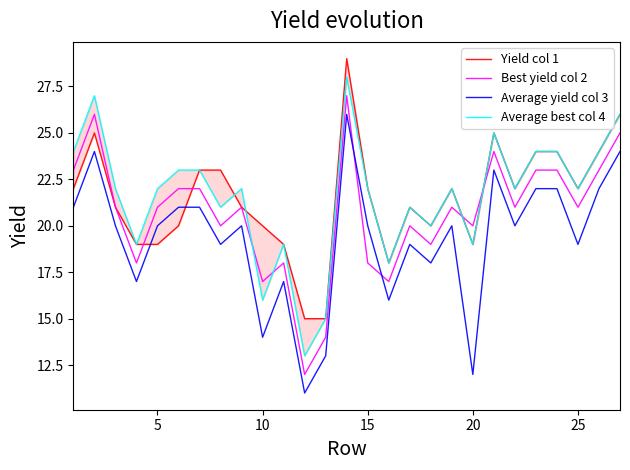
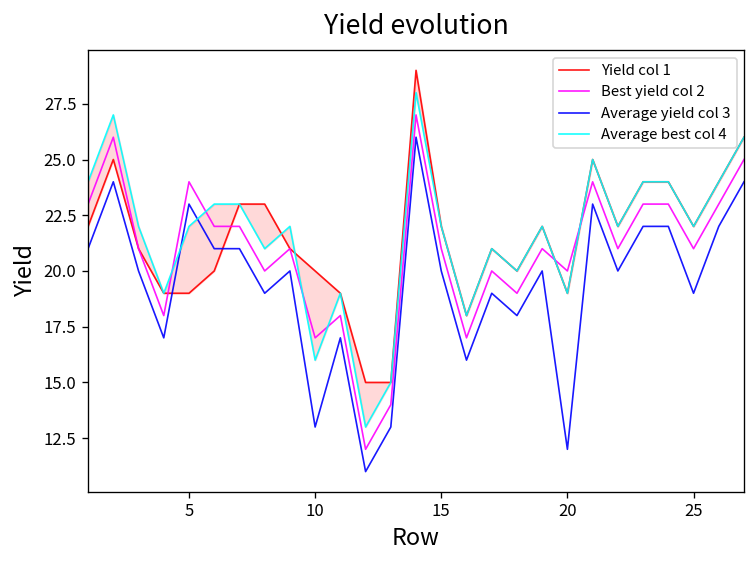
Best yield col 2, 5: 21 -> 24
Average yield col 3, 5: 20 -> 23
Average yield col 3, 10: 14 -> 13
Best yield col 2, 15: 18 -> 21
